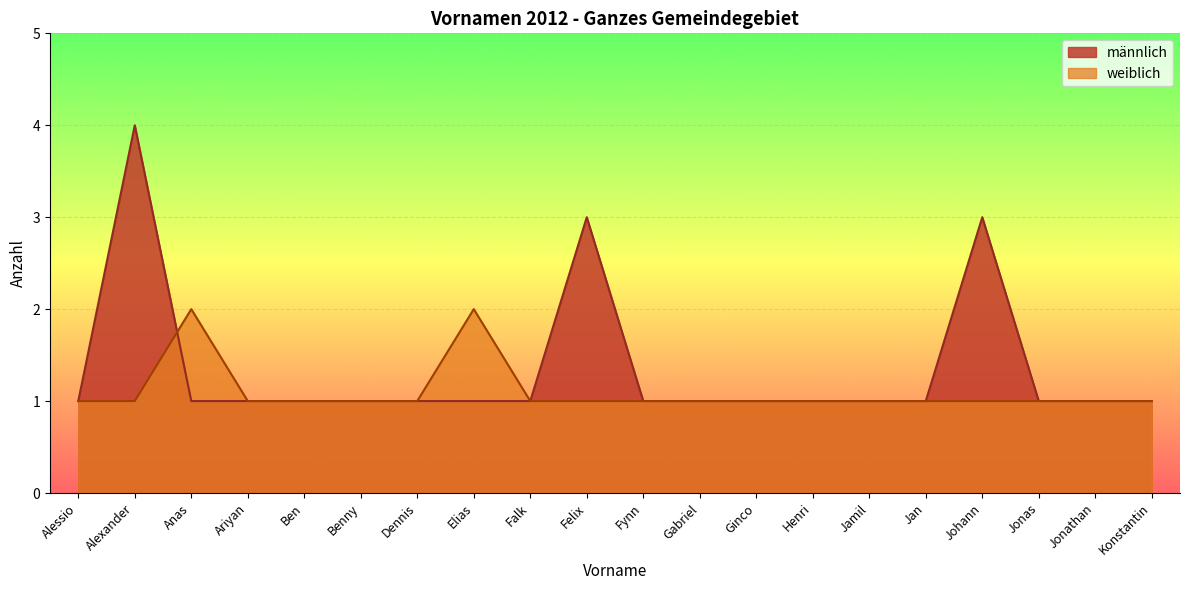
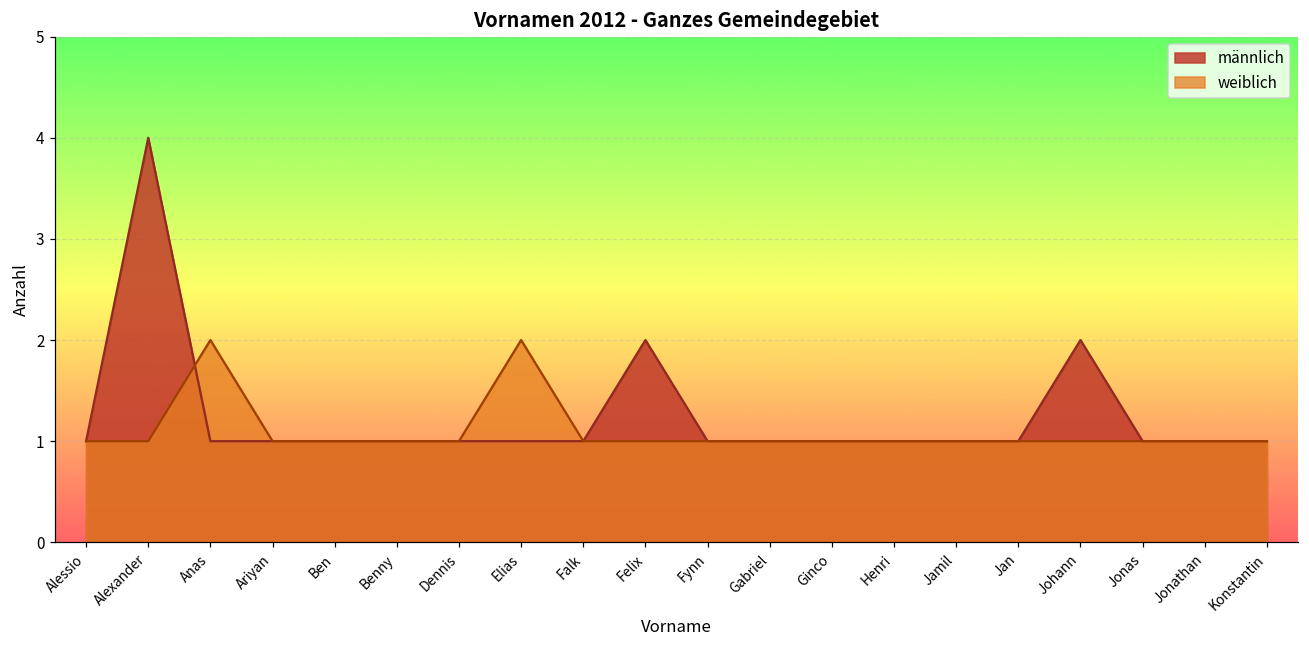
männlich, Felix: 3 -> 2
männlich, Johann: 3 -> 2
